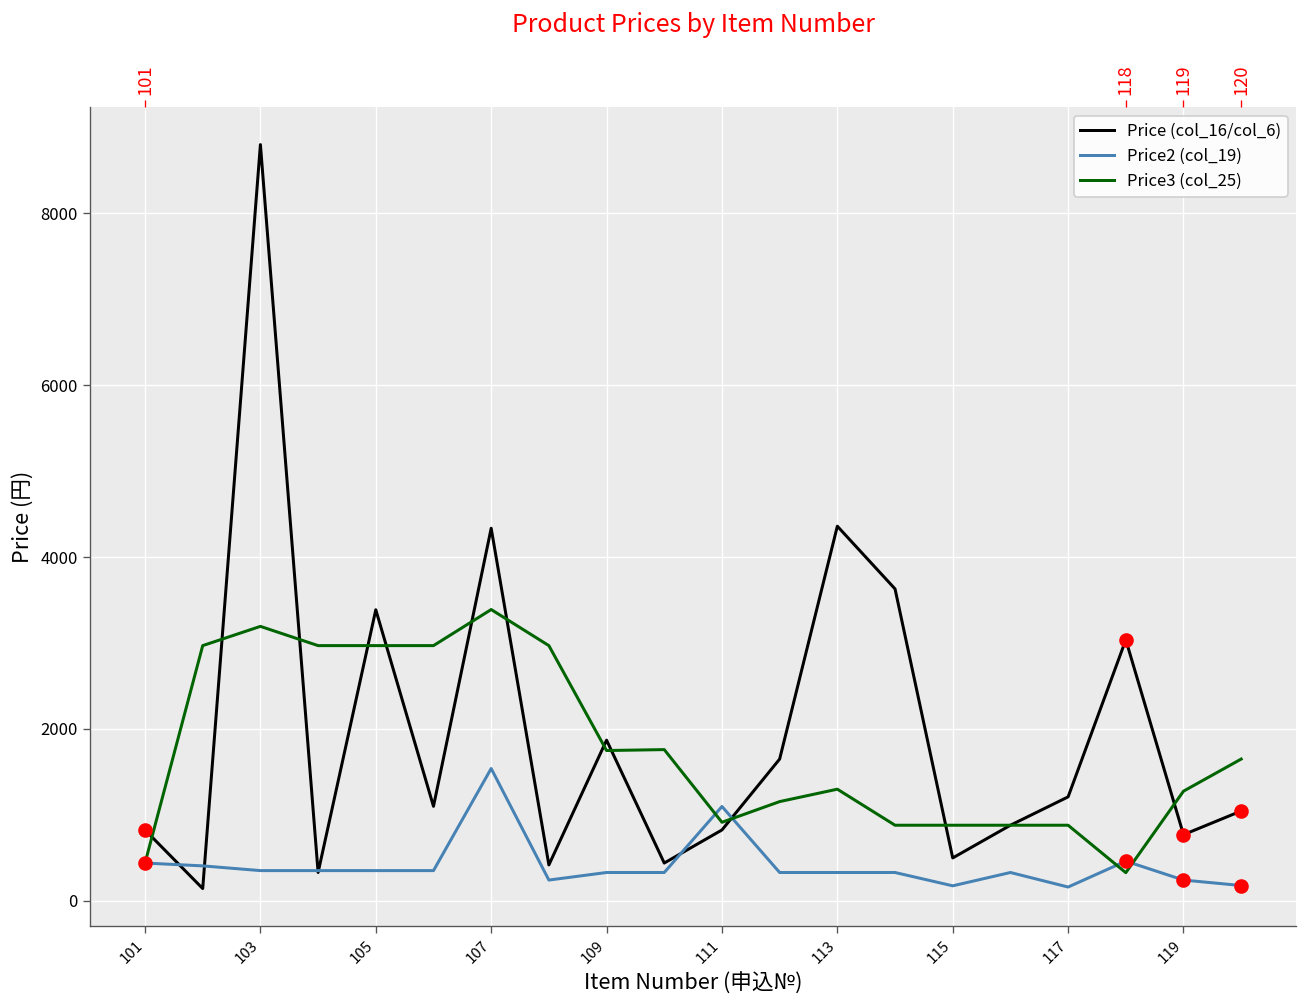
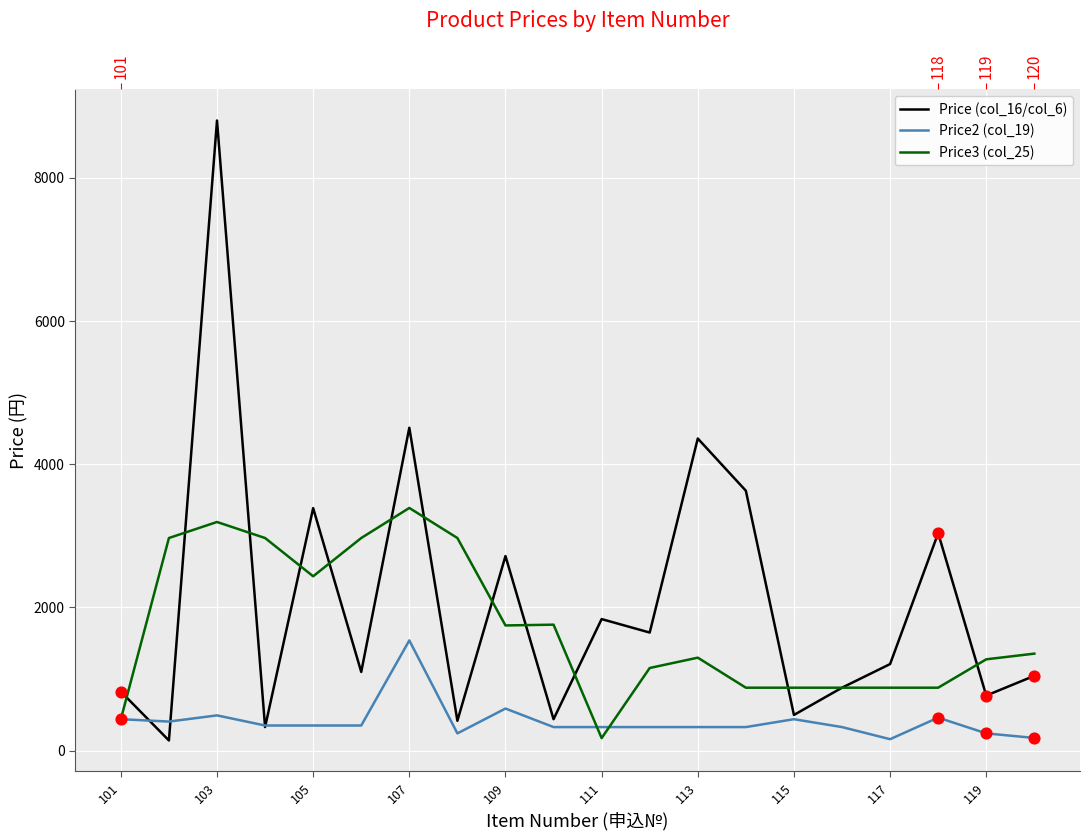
Price2 (col_19), 103: 400 -> 500
Price3 (col_25), 105: 3000 -> 2400
Price (col_16/col_6), 107: 4300 -> 4500
Price (col_16/col_6), 109: 1900 -> 2700
Price2 (col_19), 109: 300 -> 600
Price (col_16/col_6), 111: 800 -> 1800
Price2 (col_19), 111: 1100 -> 300
Price3 (col_25), 111: 900 -> 200
Price2 (col_19), 115: 200 -> 400
Price3 (col_25), 118: 300 -> 900
Price3 (col_25), 120: 1700 -> 1400
